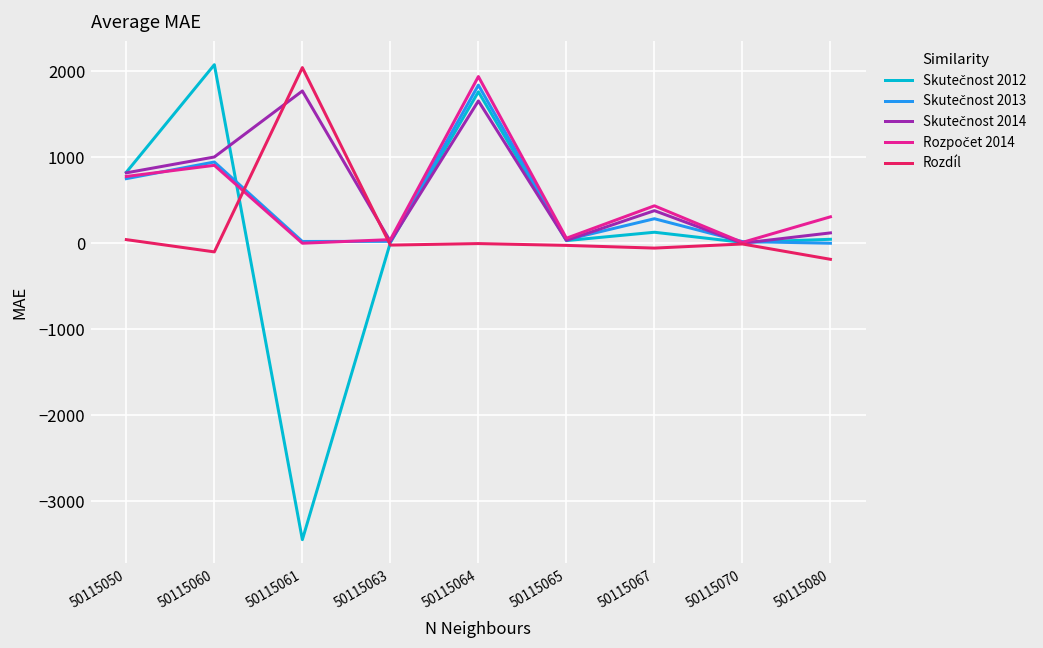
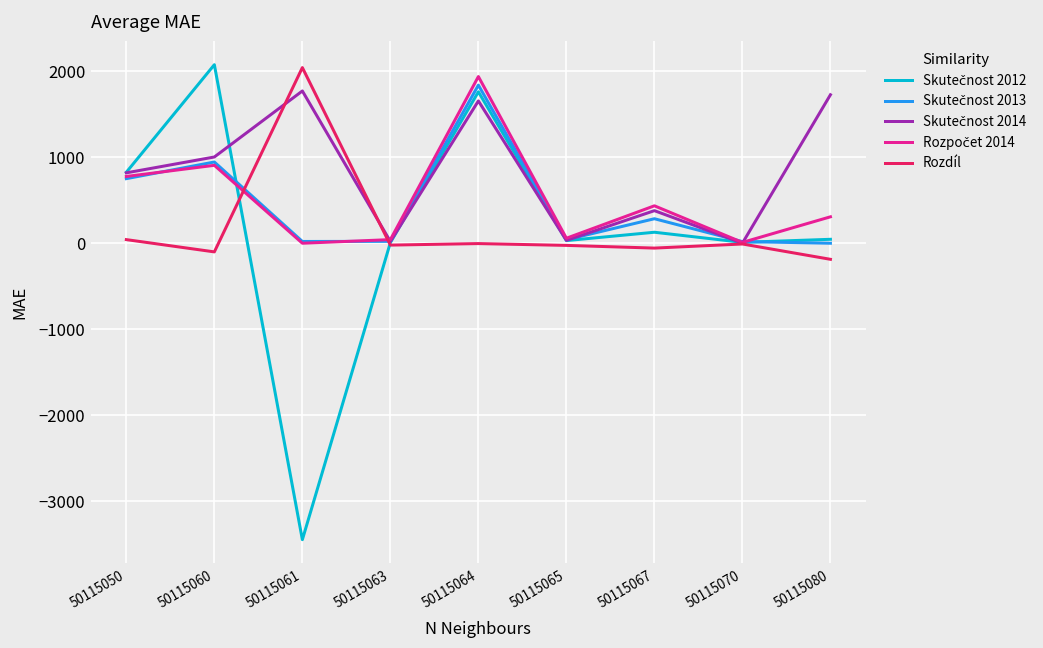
Skutečnost 2014, 50115080: 100 -> 1700
